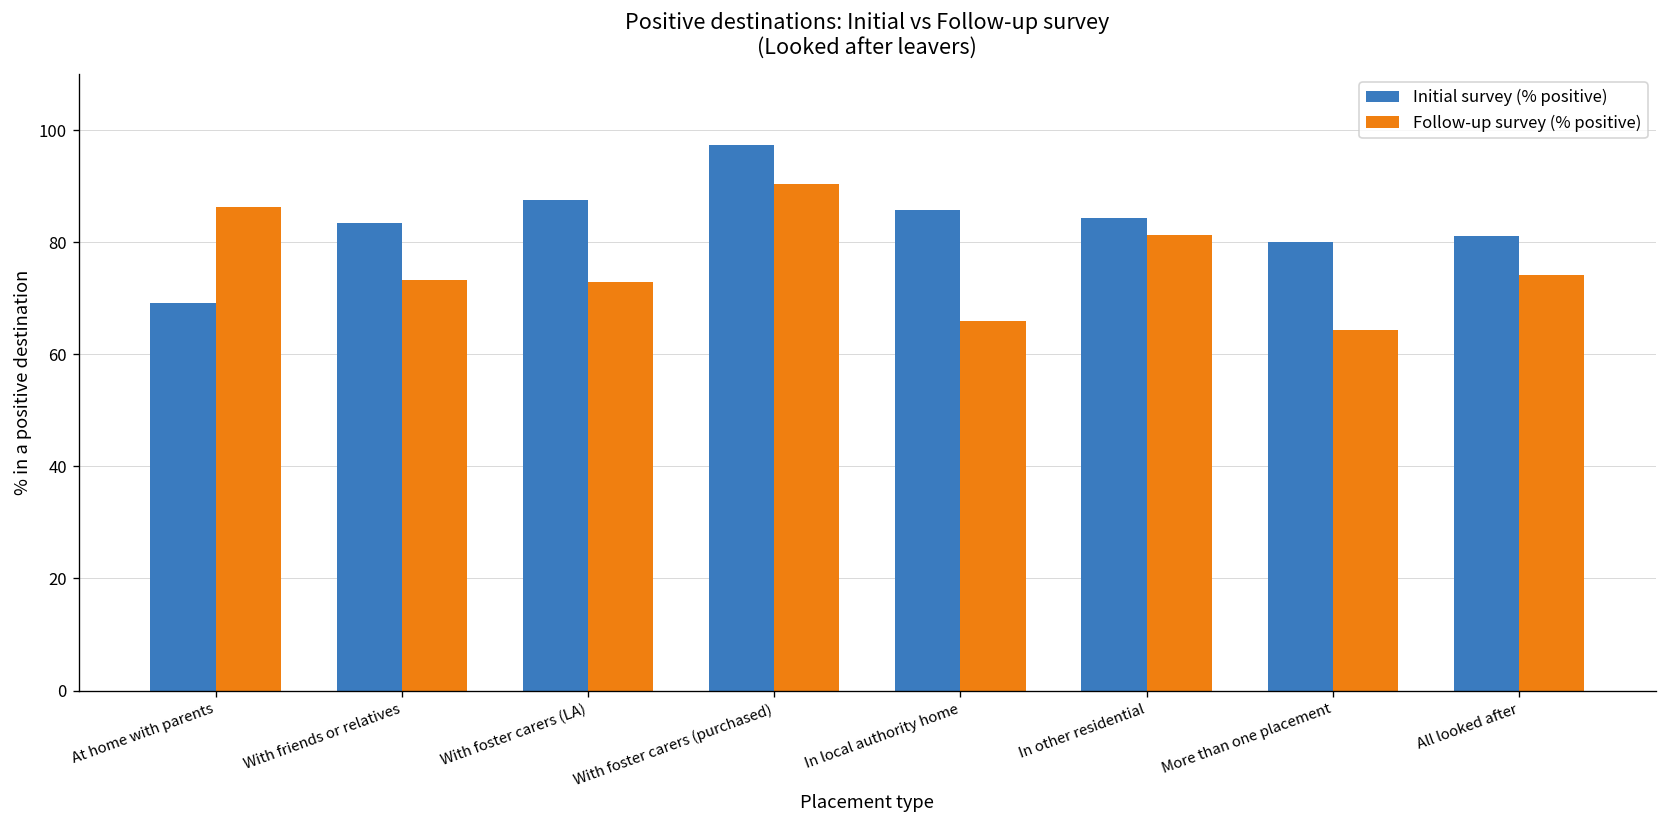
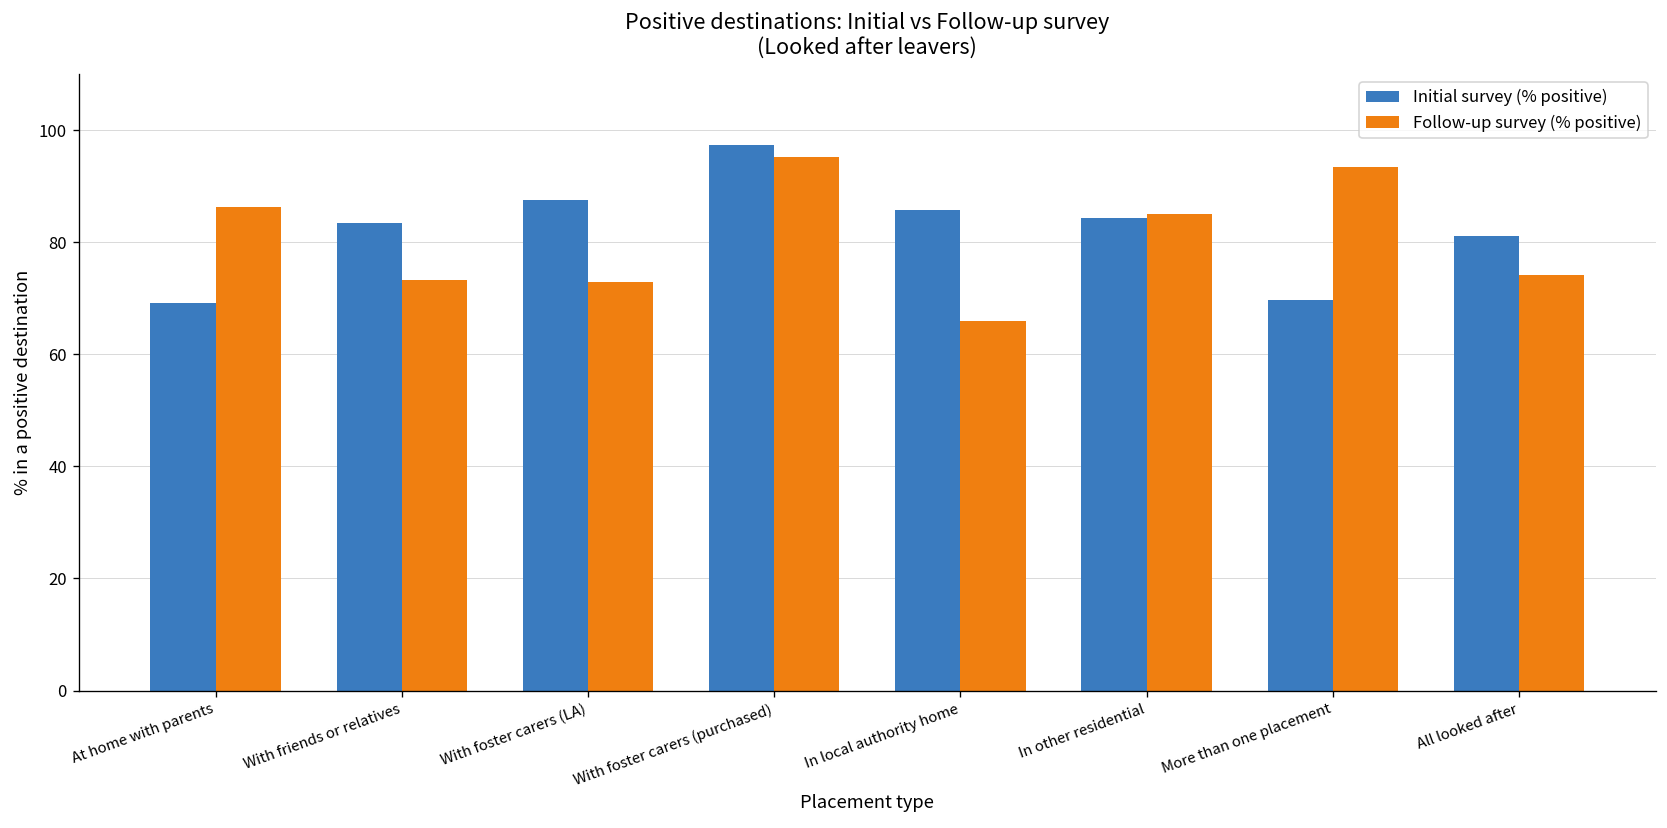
Follow-up survey (% positive), With foster carers (purchased): 90 -> 95
Follow-up survey (% positive), In other residential: 81 -> 85
Initial survey (% positive), More than one placement: 80 -> 70
Follow-up survey (% positive), More than one placement: 64 -> 93
